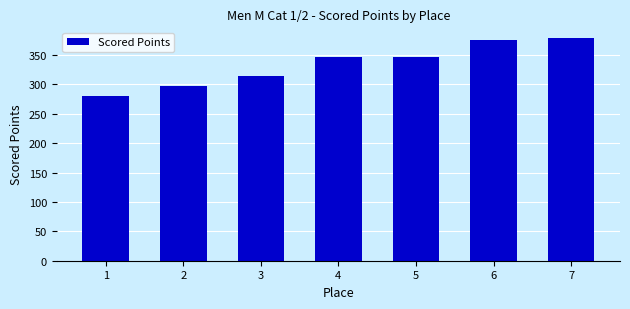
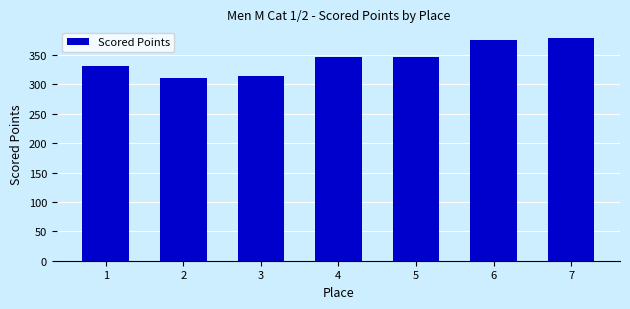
1: 280 -> 330
2: 300 -> 310
